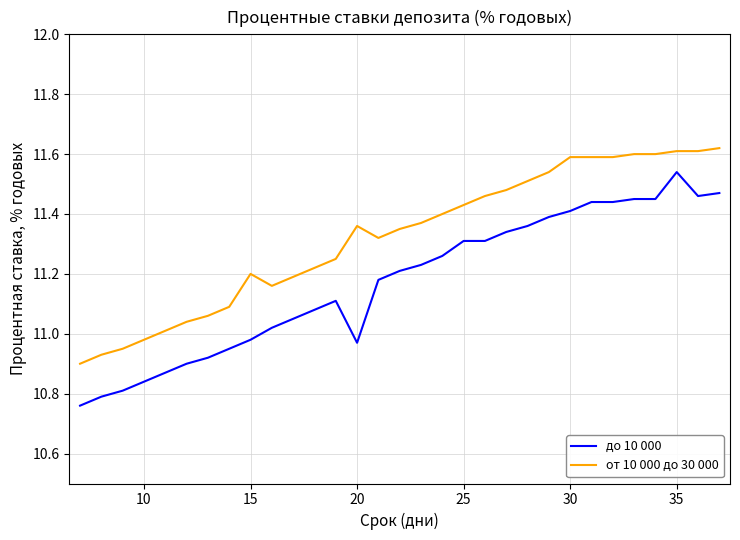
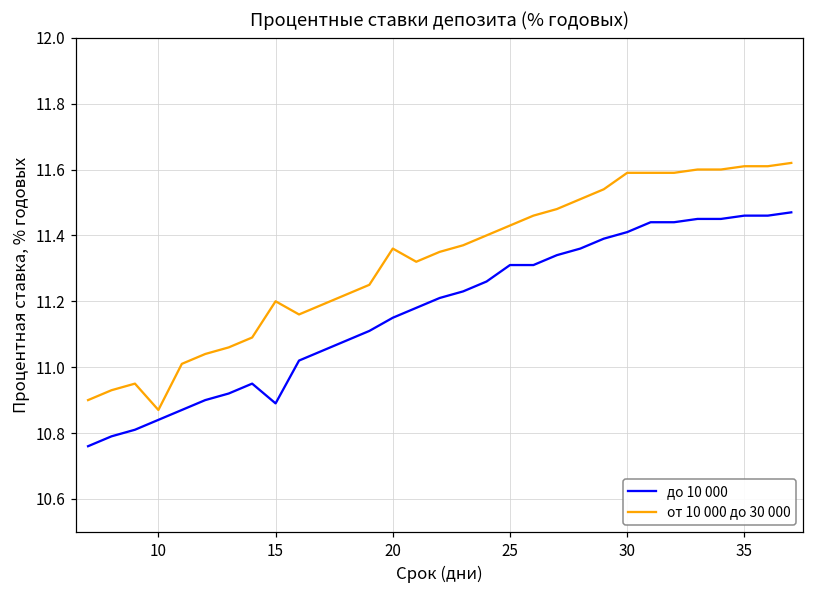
от 10 000 до 30 000, 10: 10.98 -> 10.87
до 10 000, 15: 10.98 -> 10.89
до 10 000, 20: 10.97 -> 11.15
до 10 000, 35: 11.54 -> 11.46
